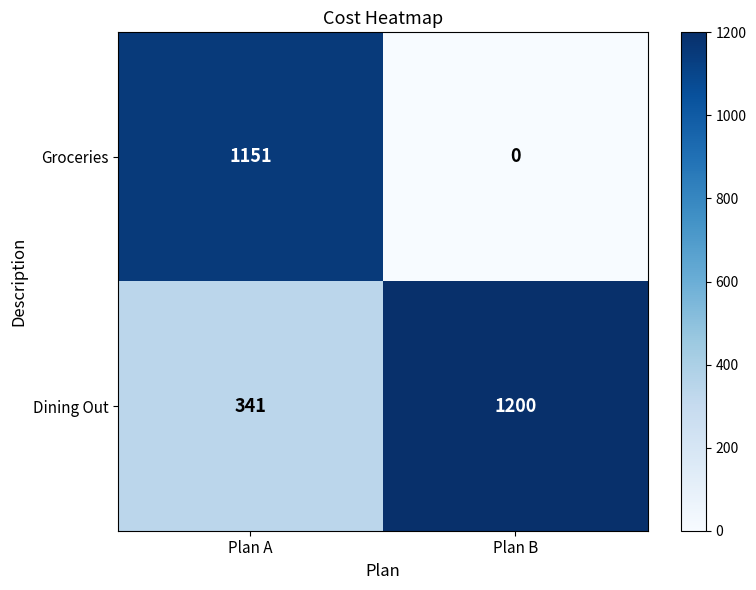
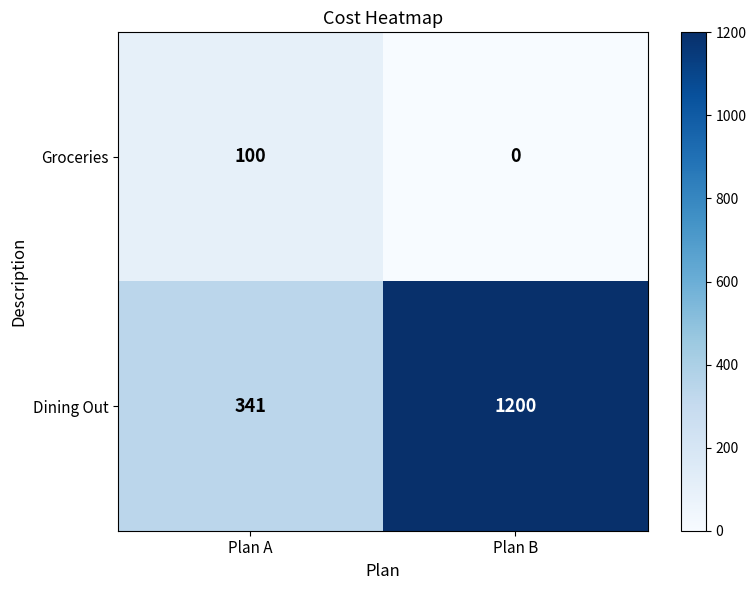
Groceries, Plan A: 1151 -> 100
